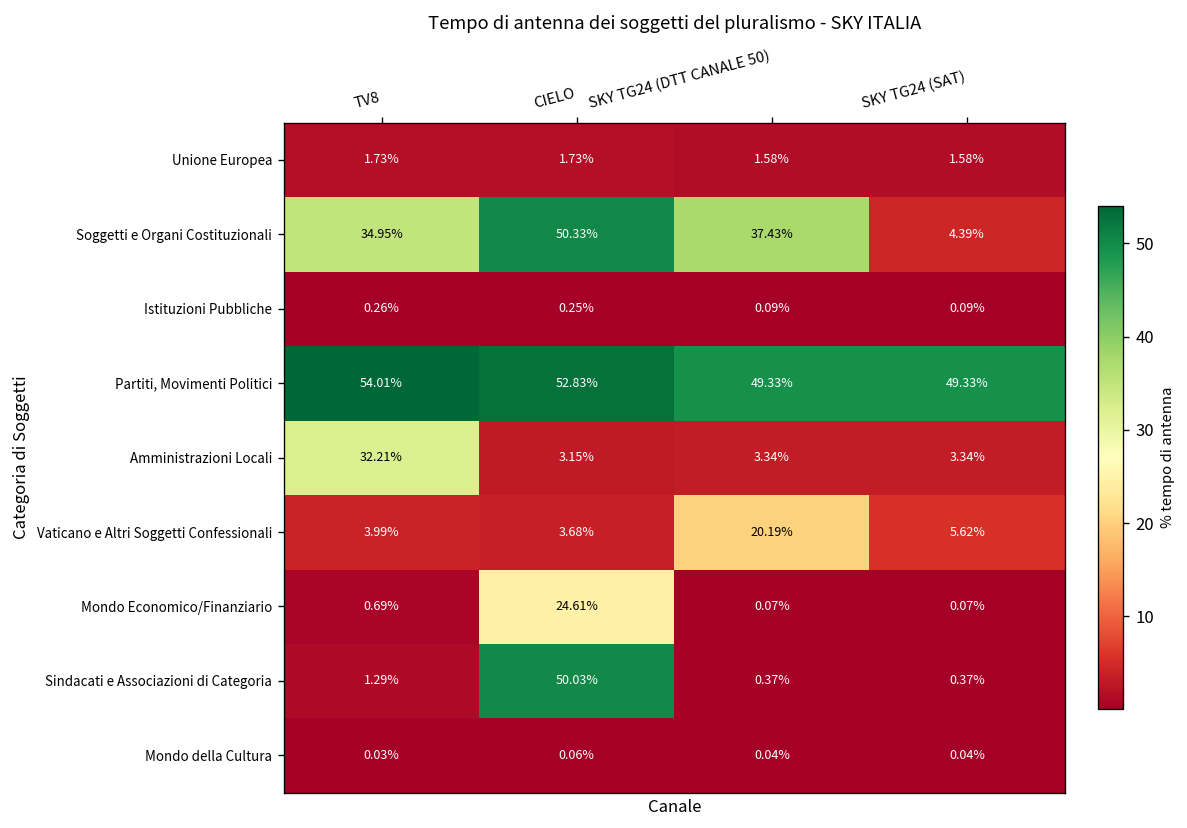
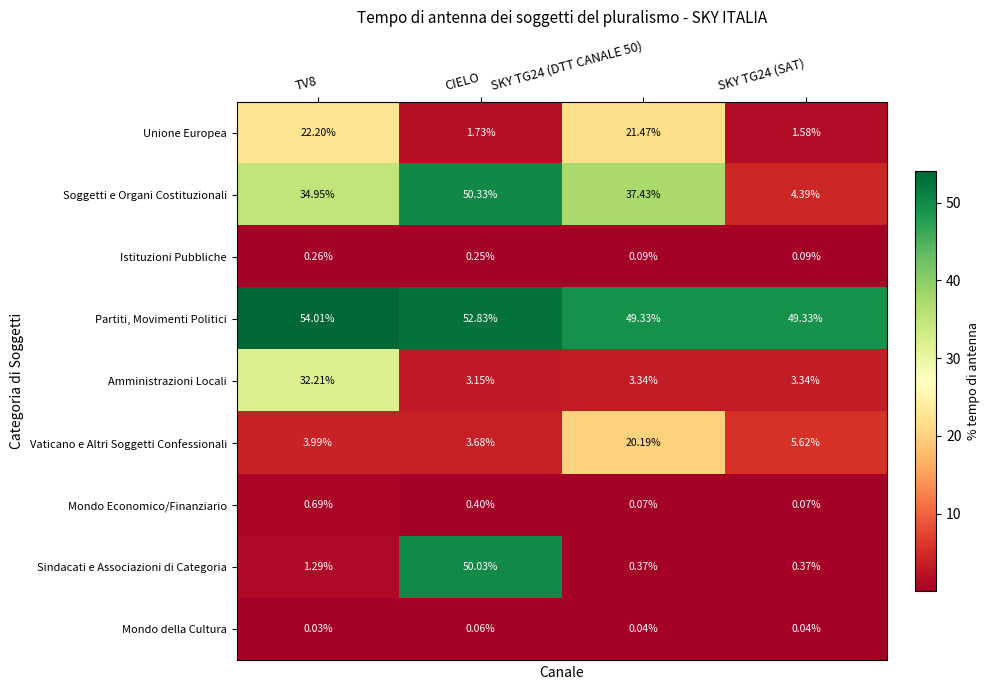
Unione Europea, TV8: 1.73% -> 22.20%
Unione Europea, SKY TG24 (DTT CANALE 50): 1.58% -> 21.47%
Mondo Economico/Finanziario, CIELO: 24.61% -> 0.40%
